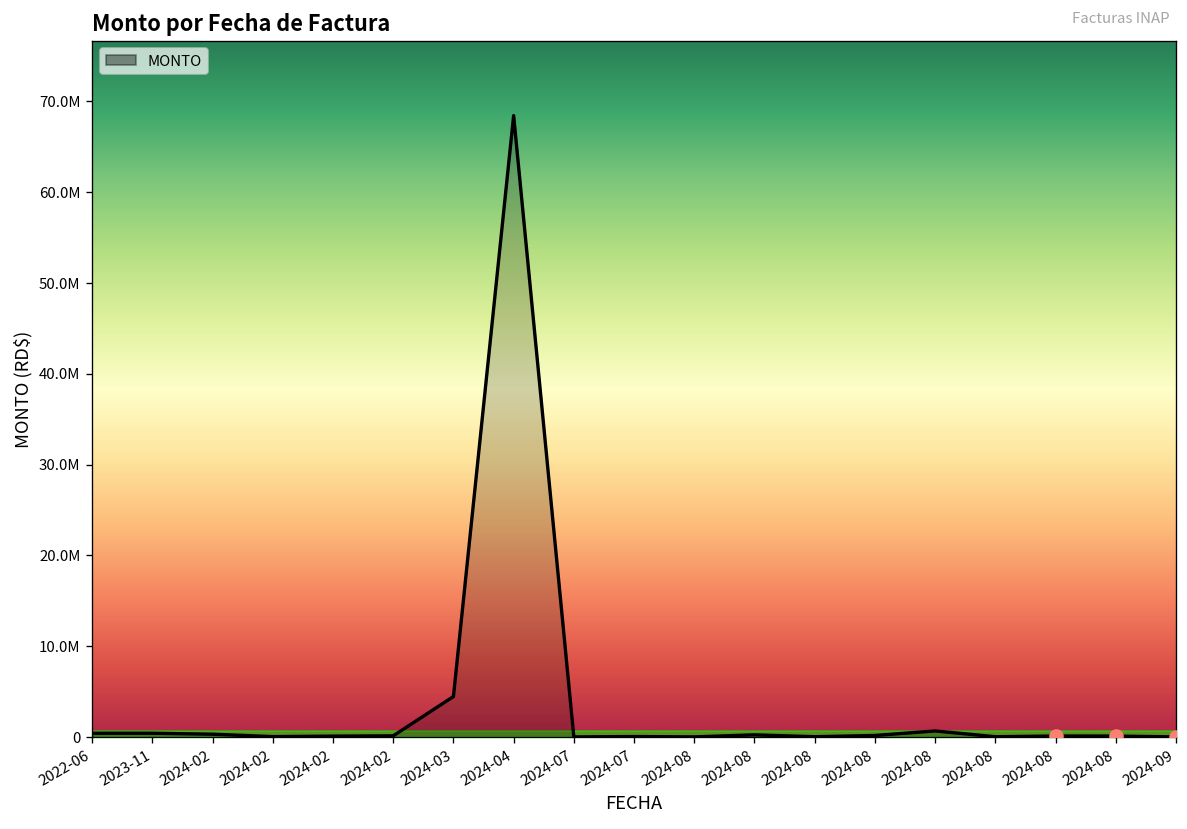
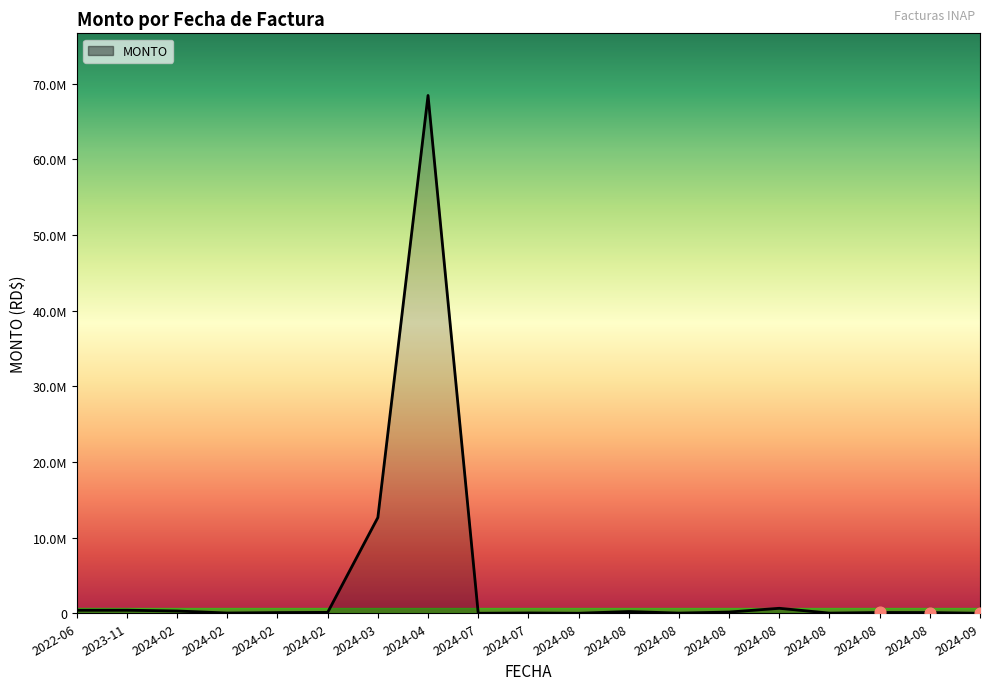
MONTO, 2024-03: 4000000 -> 13000000
